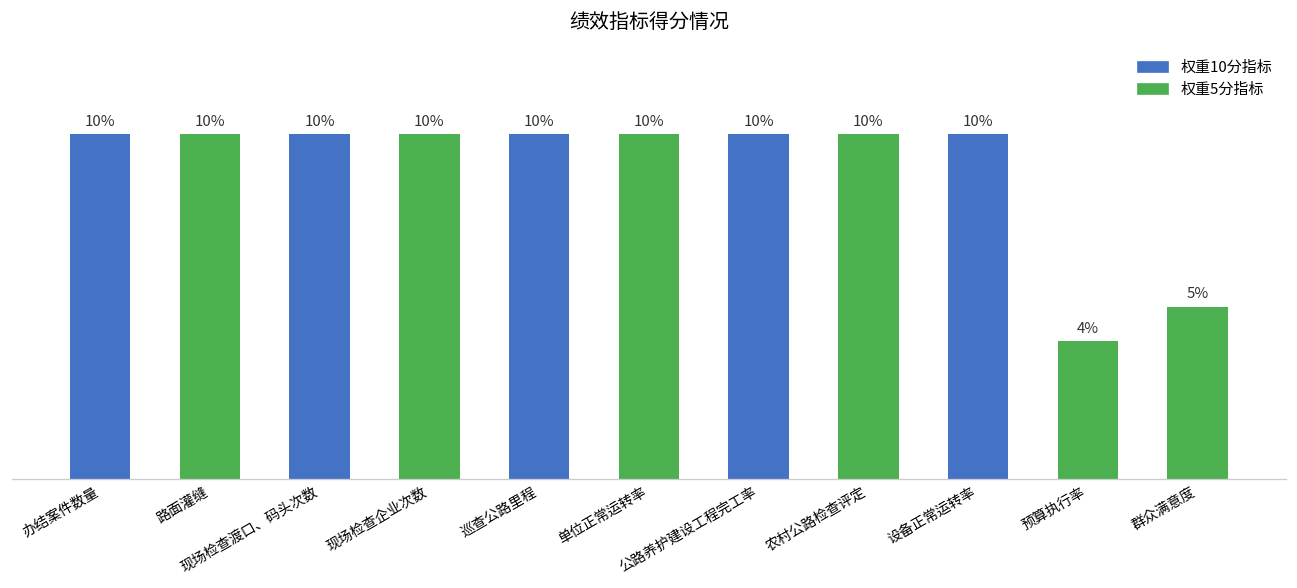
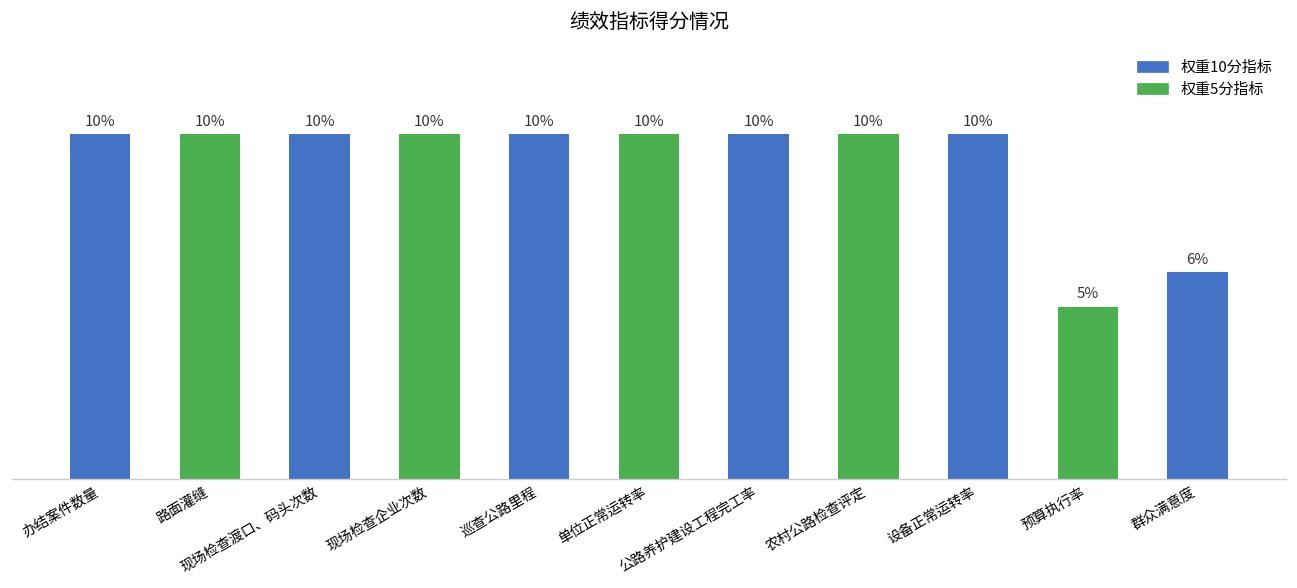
预算执行率: 4% -> 5%
群众满意度: 5% -> 6%
